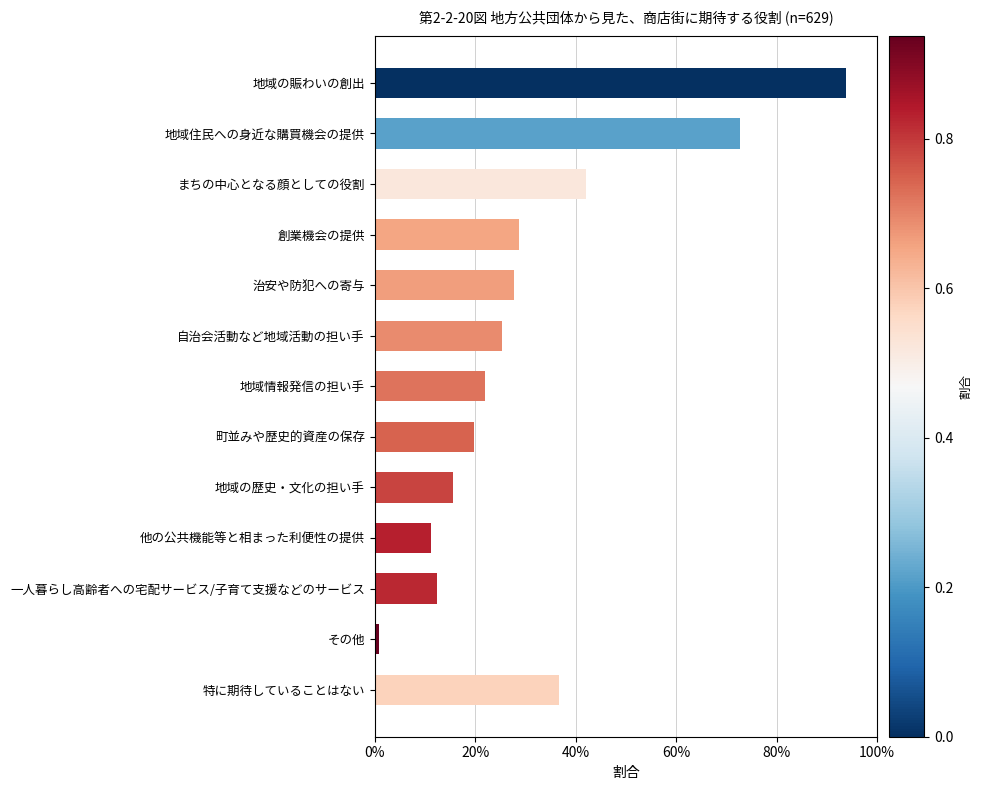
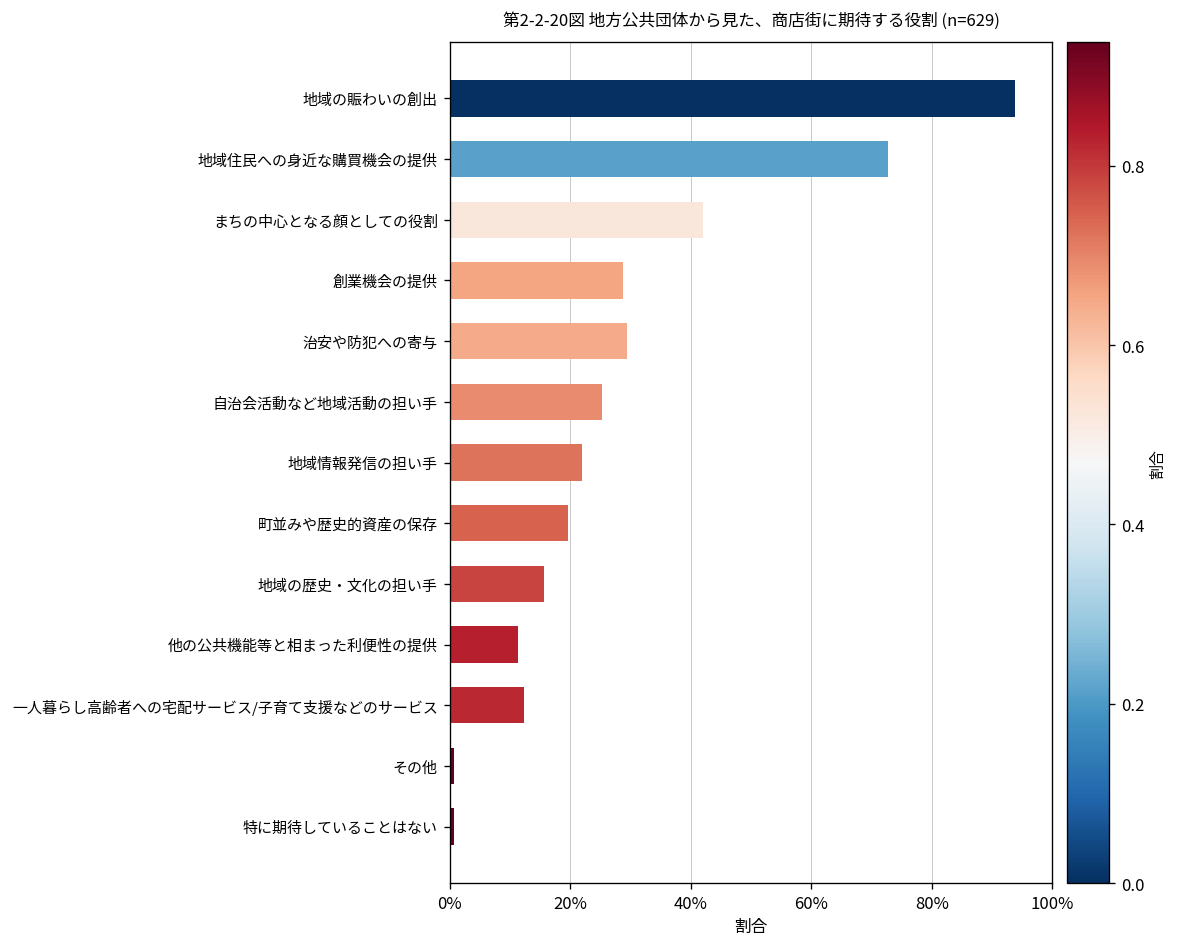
治安や防犯への寄与: 28% -> 30%
特に期待していることはない: 37% -> 1%
